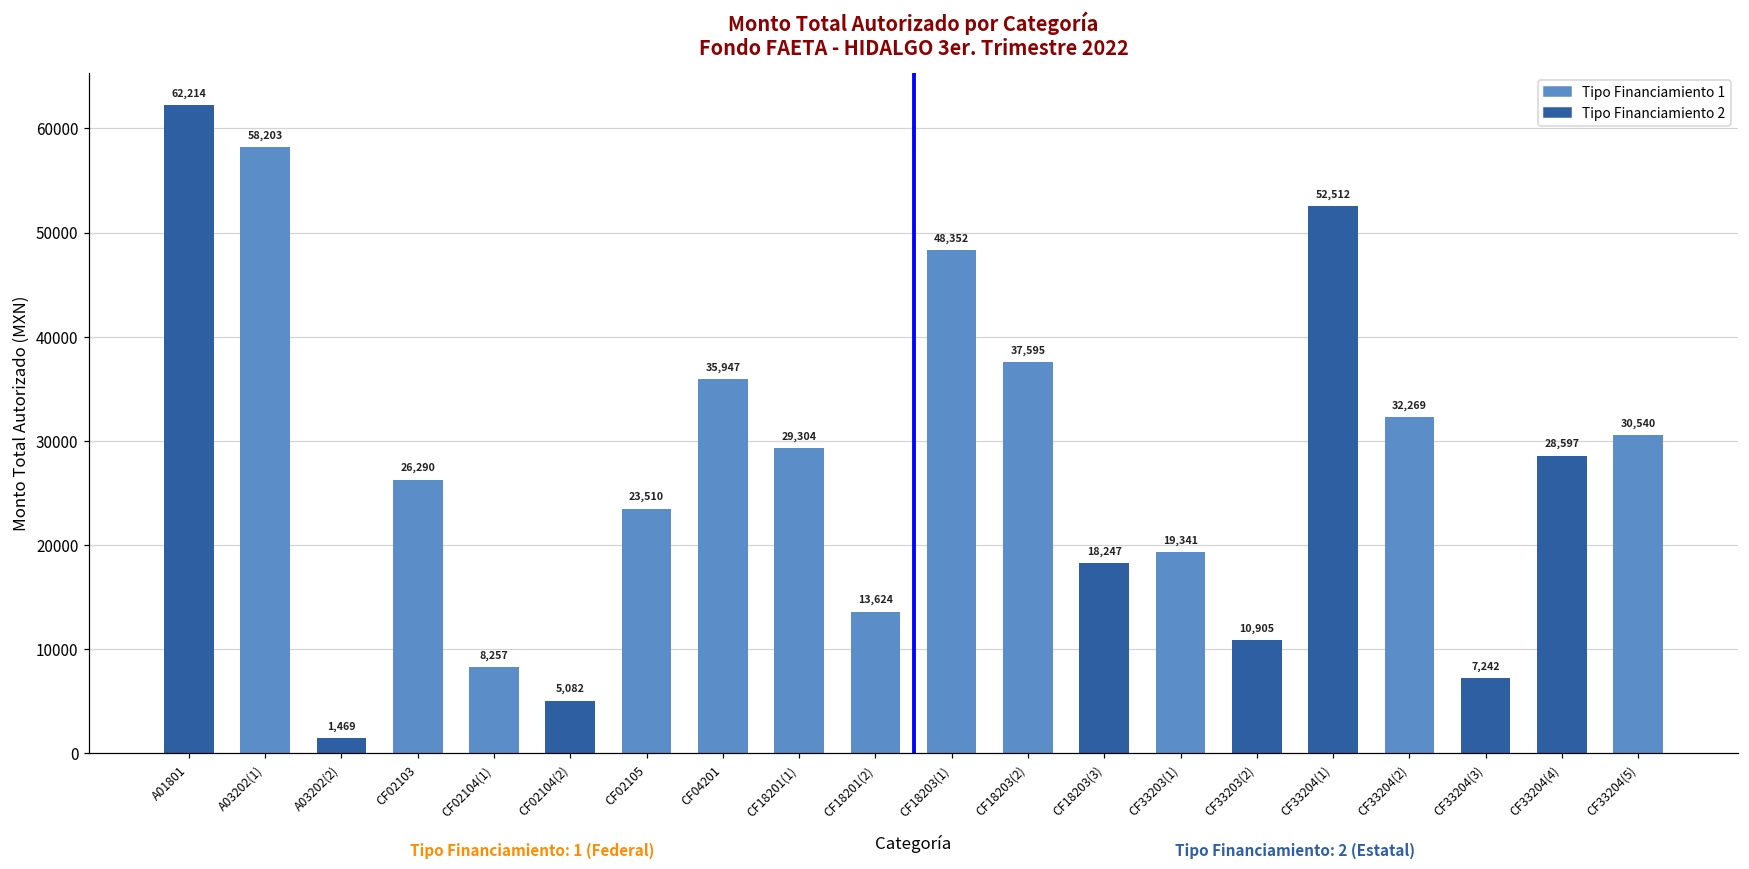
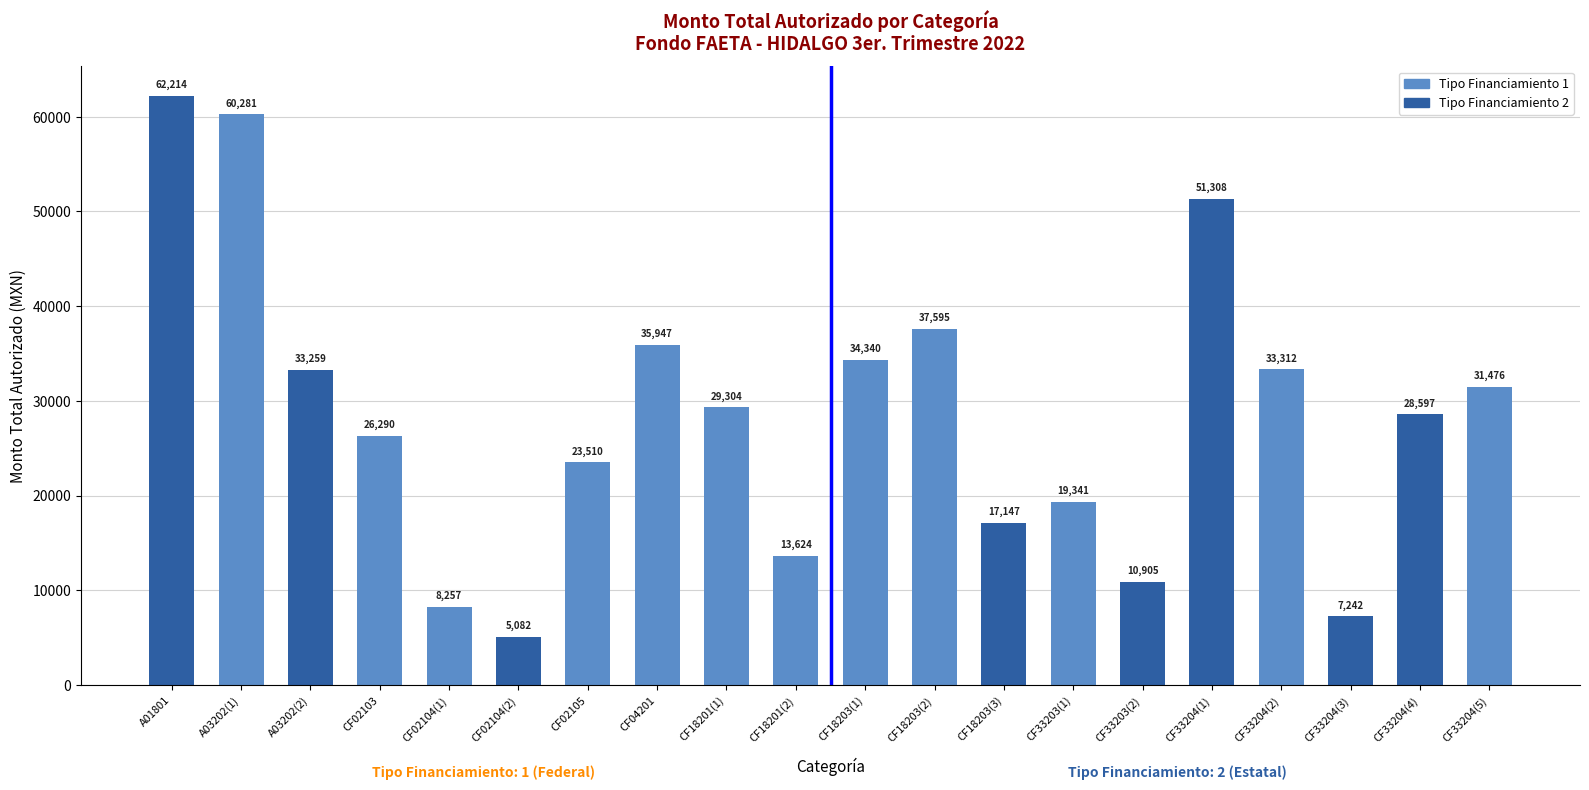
A03202(1): 58,203 -> 60,281
A03202(2): 1,469 -> 33,259
CF18203(1): 48,352 -> 34,340
CF18203(3): 18,247 -> 17,147
CF33204(1): 52,512 -> 51,308
CF33204(2): 32,269 -> 33,312
CF33204(5): 30,540 -> 31,476
